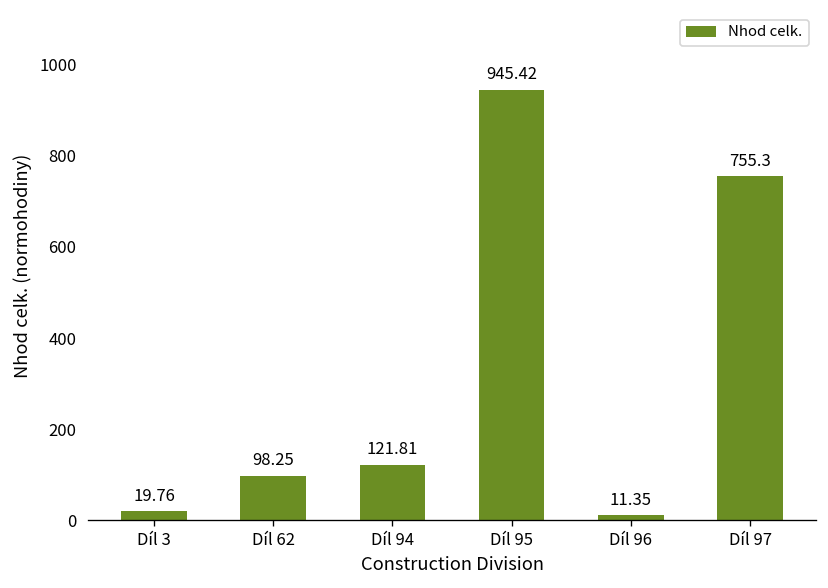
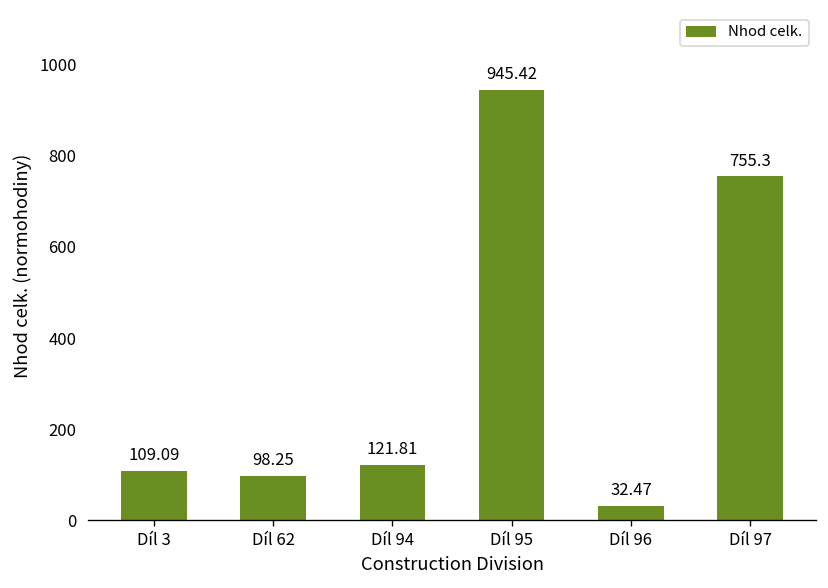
Díl 3: 19.76 -> 109.09
Díl 96: 11.35 -> 32.47
